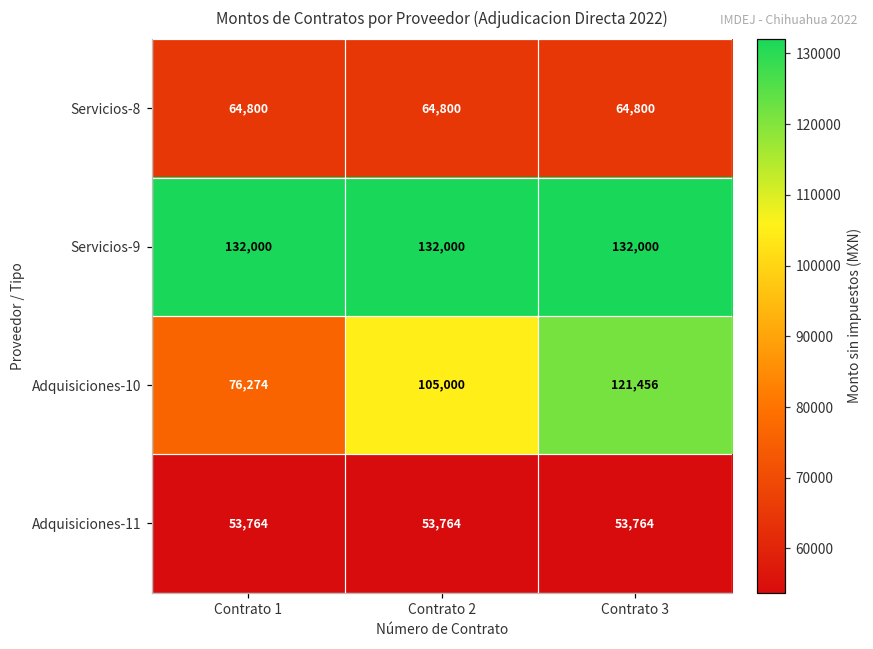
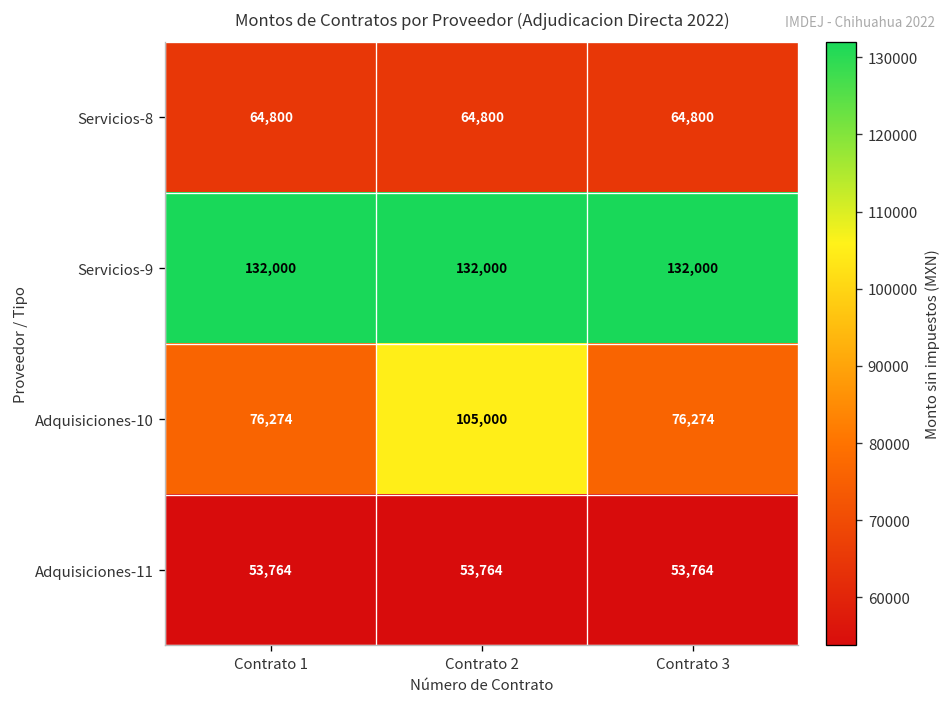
Adquisiciones-10, Contrato 3: 121,456 -> 76,274
